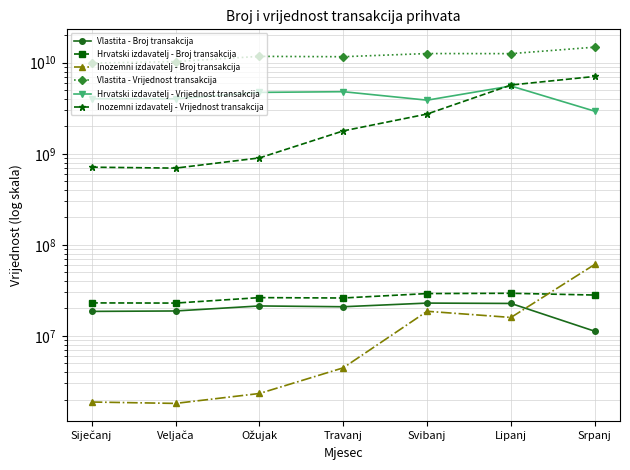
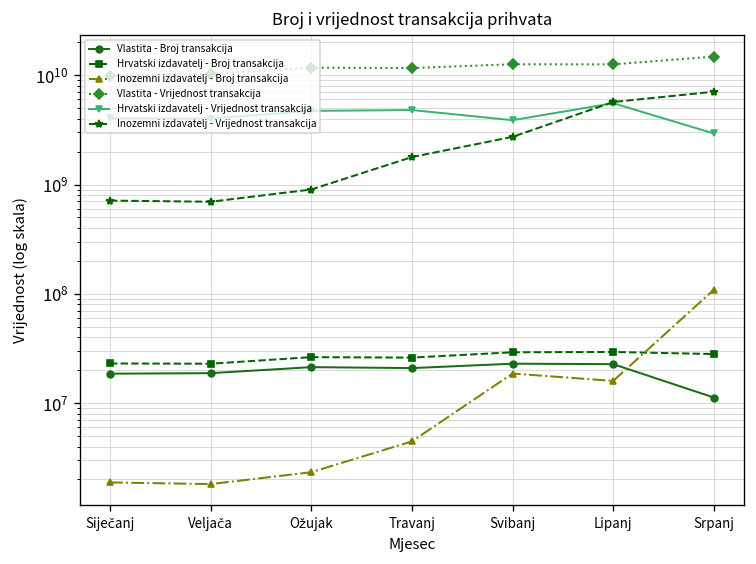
Inozemni izdavatelj - Broj transakcija, Srpanj: 60000000 -> 110000000
